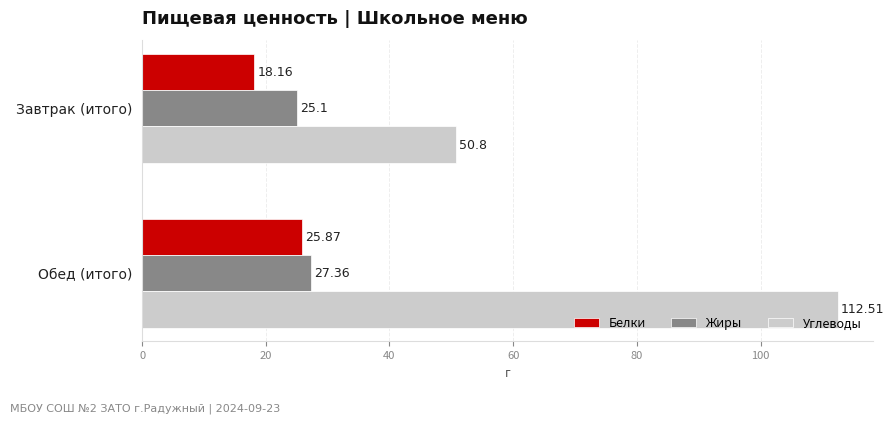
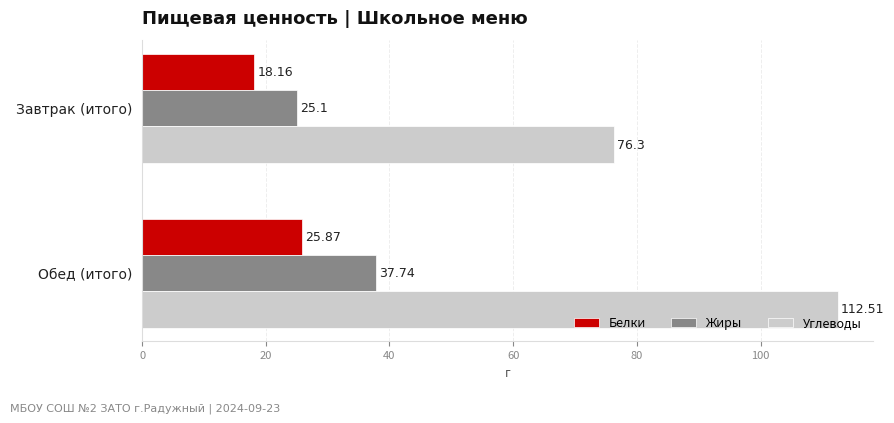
Углеводы, Завтрак (итого): 50.8 -> 76.3
Жиры, Обед (итого): 27.36 -> 37.74
